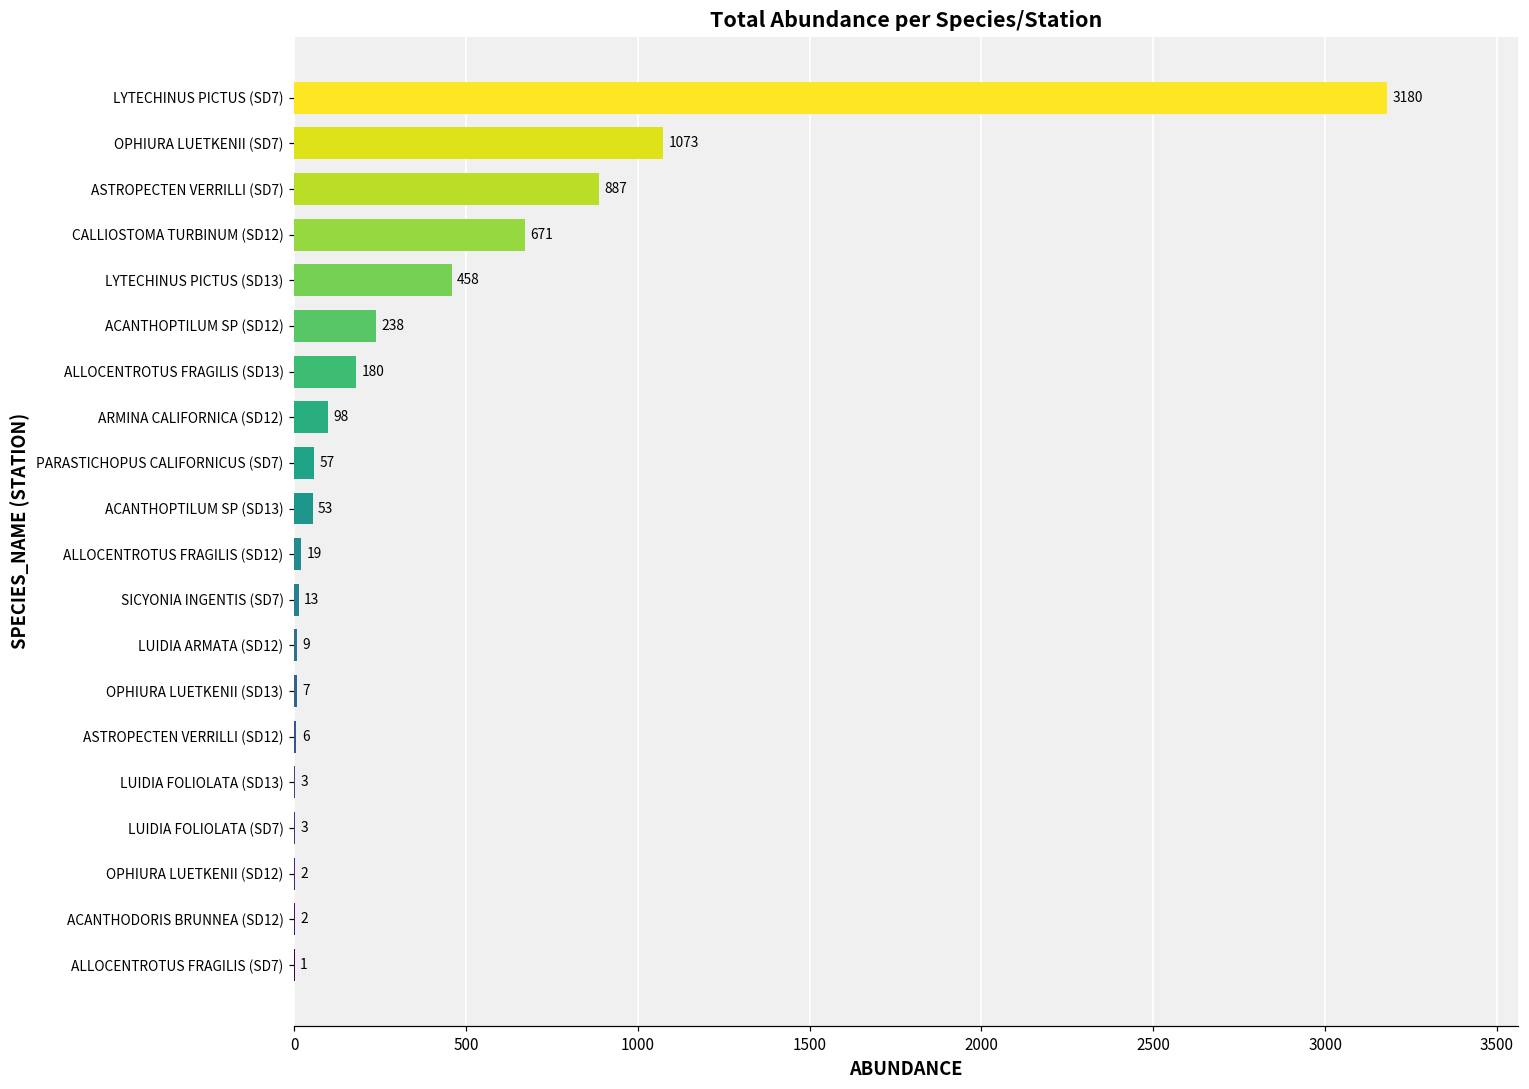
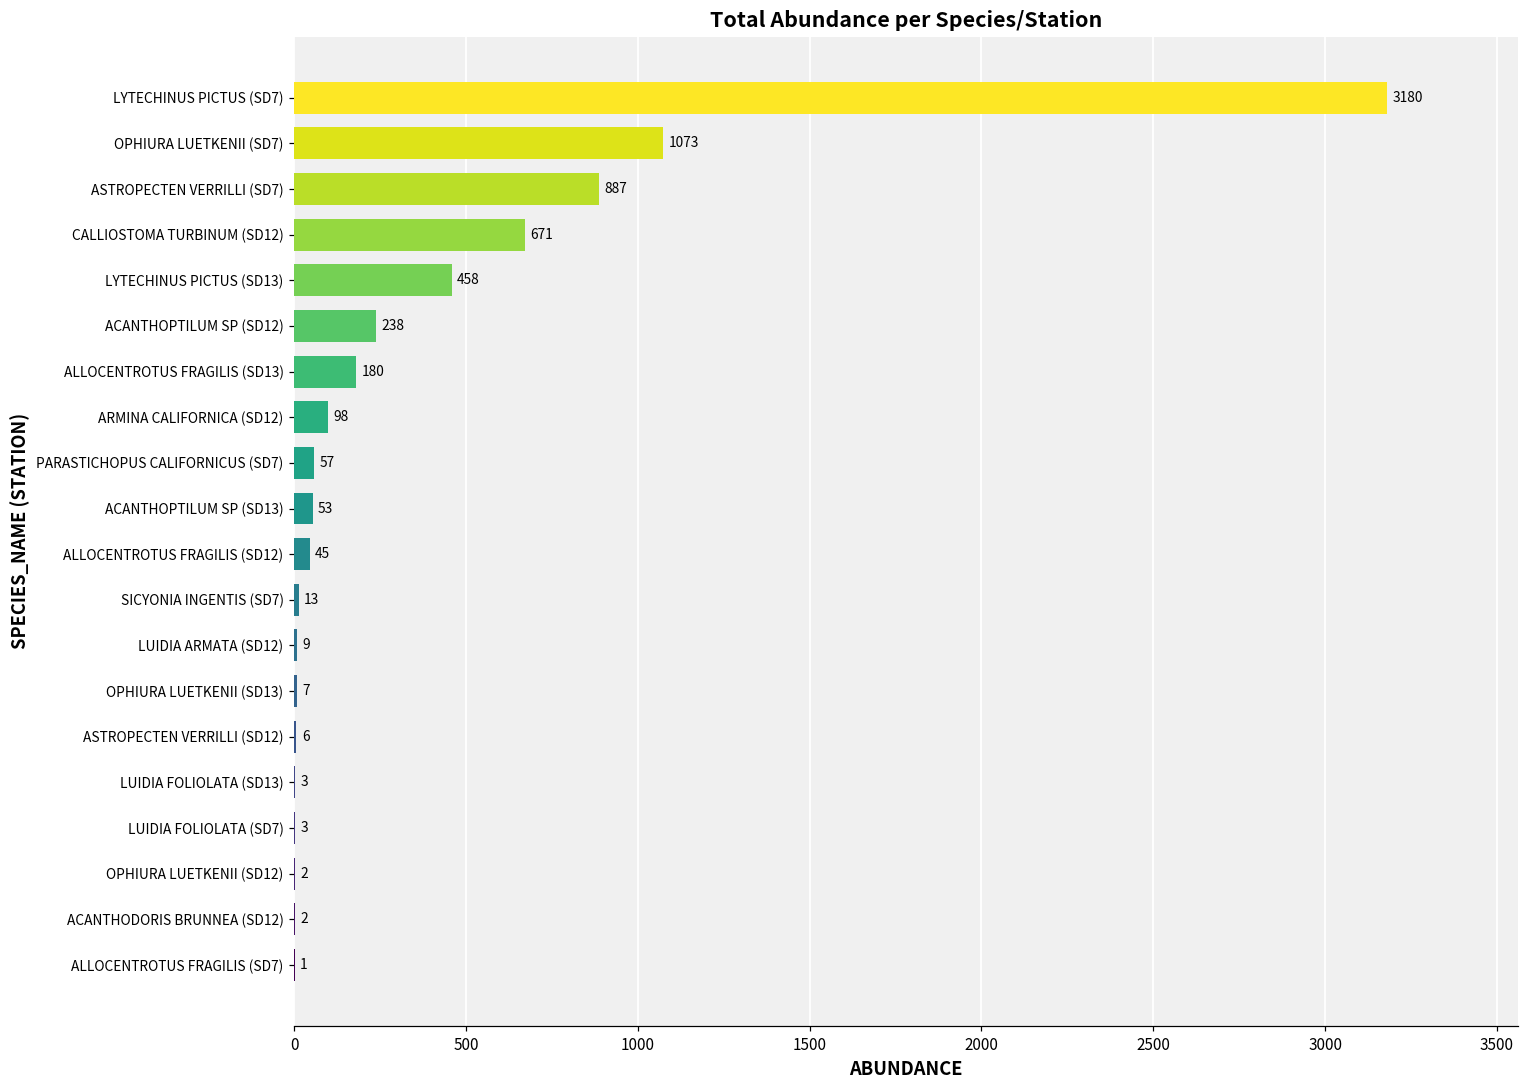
ALLOCENTROTUS FRAGILIS (SD12): 19 -> 45
